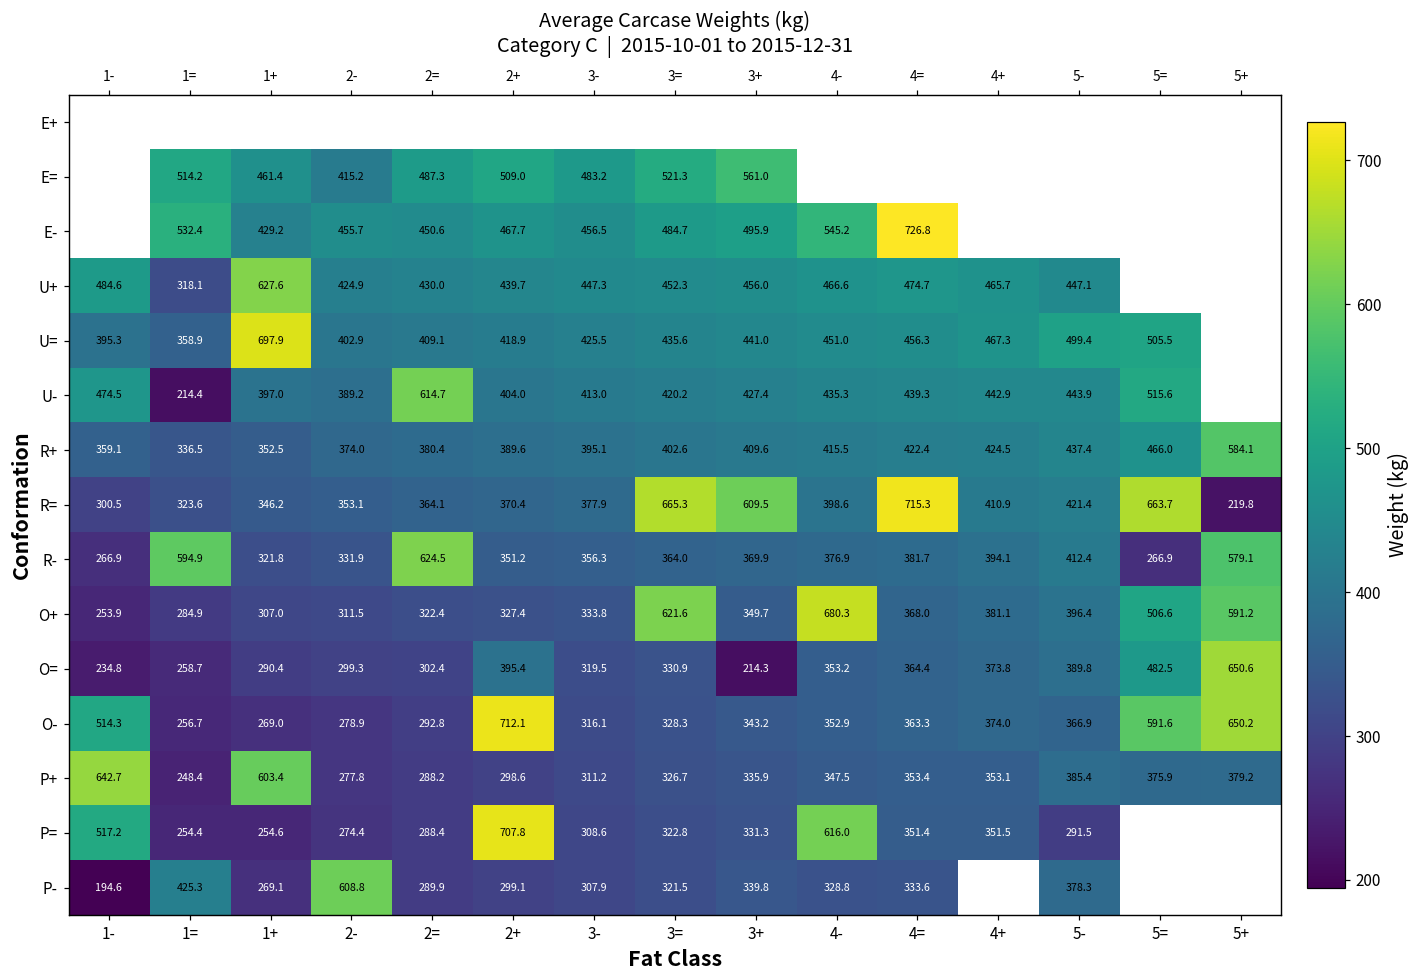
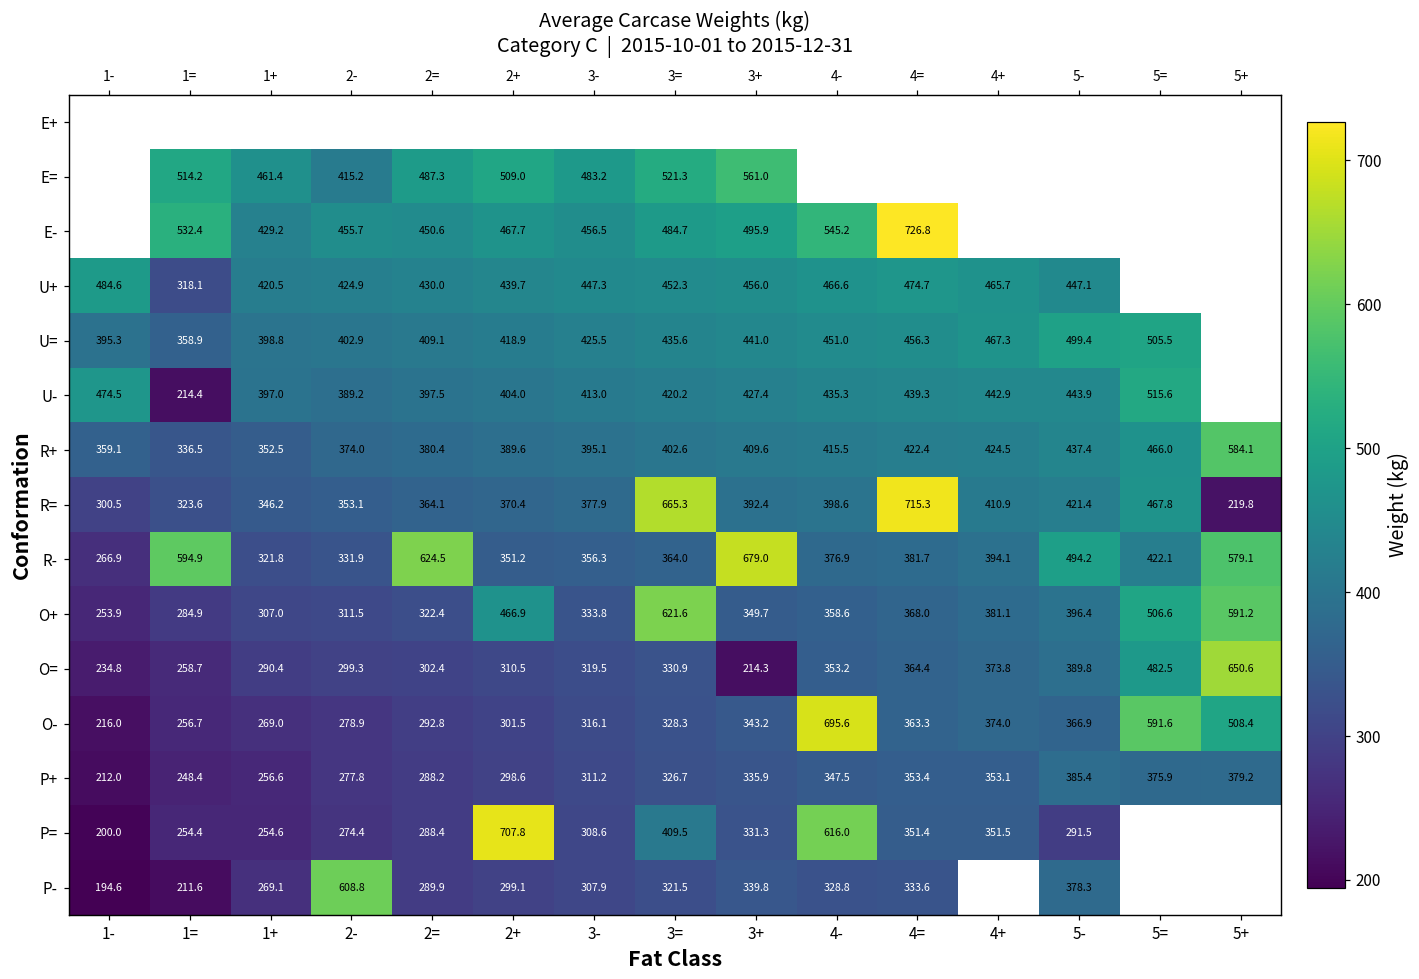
U+, 1+: 627.6 -> 420.5
U=, 1+: 697.9 -> 398.8
U-, 2=: 614.7 -> 397.5
R=, 3+: 609.5 -> 392.4
R=, 5=: 663.7 -> 467.8
R-, 3+: 369.9 -> 679.0
R-, 5-: 412.4 -> 494.2
R-, 5=: 266.9 -> 422.1
O+, 2+: 327.4 -> 466.9
O+, 4-: 680.3 -> 358.6
O=, 2+: 395.4 -> 310.5
O-, 1-: 514.3 -> 216.0
O-, 2+: 712.1 -> 301.5
O-, 4-: 352.9 -> 695.6
O-, 5+: 650.2 -> 508.4
P+, 1-: 642.7 -> 212.0
P+, 1+: 603.4 -> 256.6
P=, 1-: 517.2 -> 200.0
P=, 3=: 322.8 -> 409.5
P-, 1=: 425.3 -> 211.6
